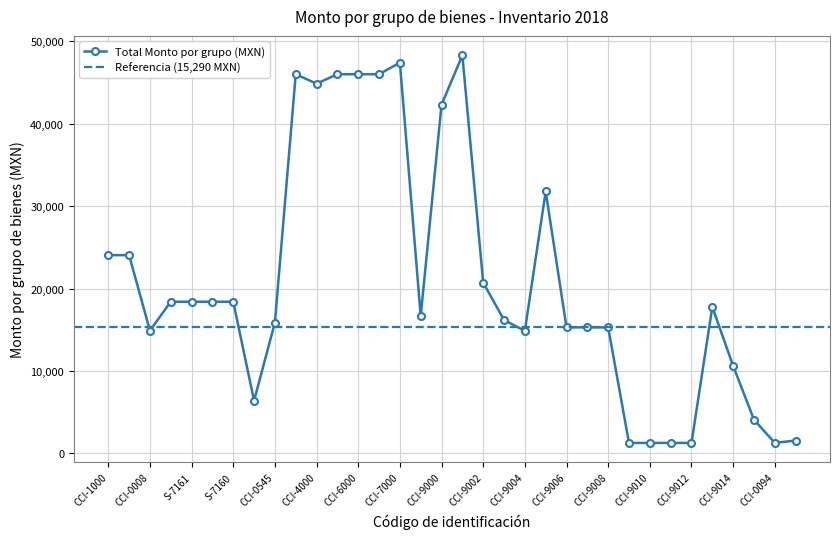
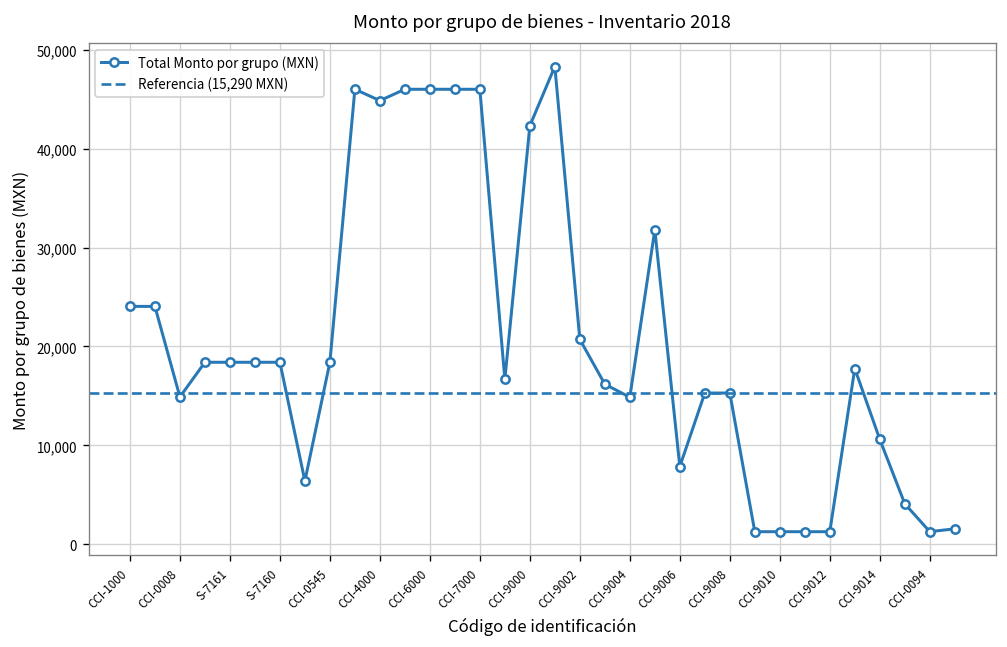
CCI-0545: 16,000 -> 18,000
CCI-7000: 47,000 -> 46,000
CCI-9006: 15,000 -> 8,000
